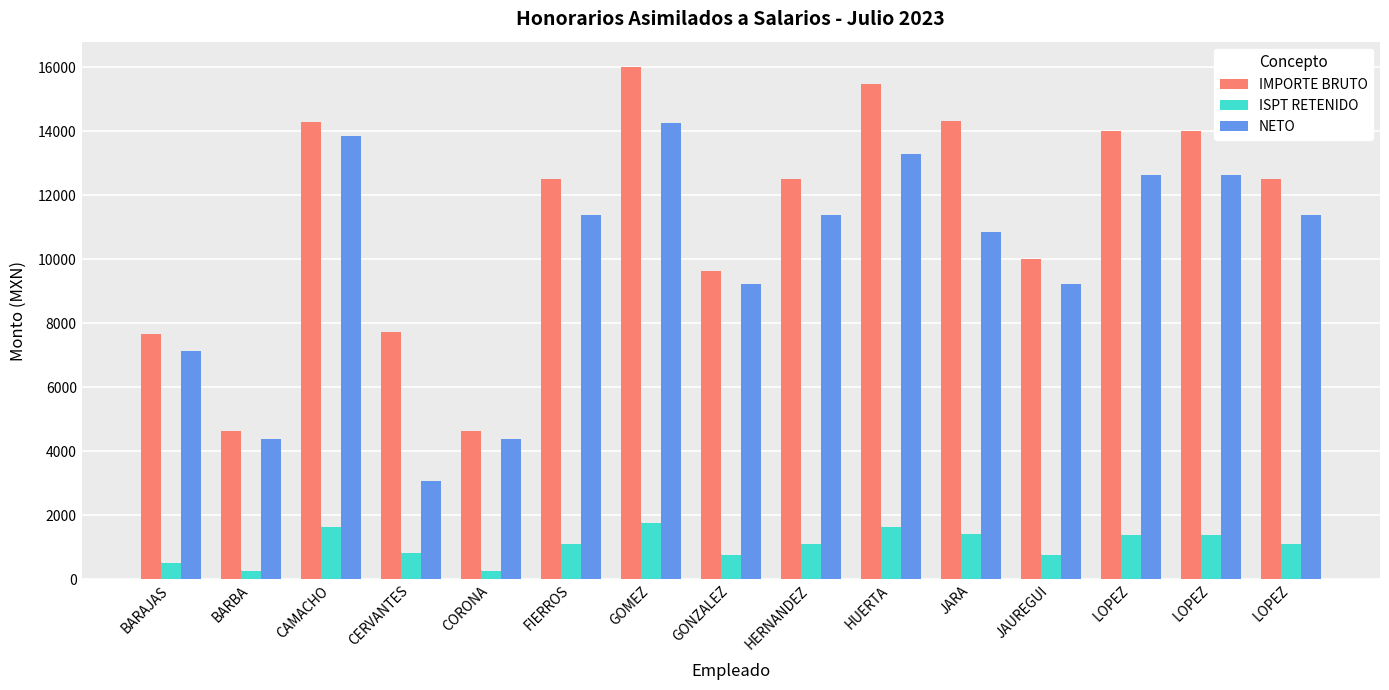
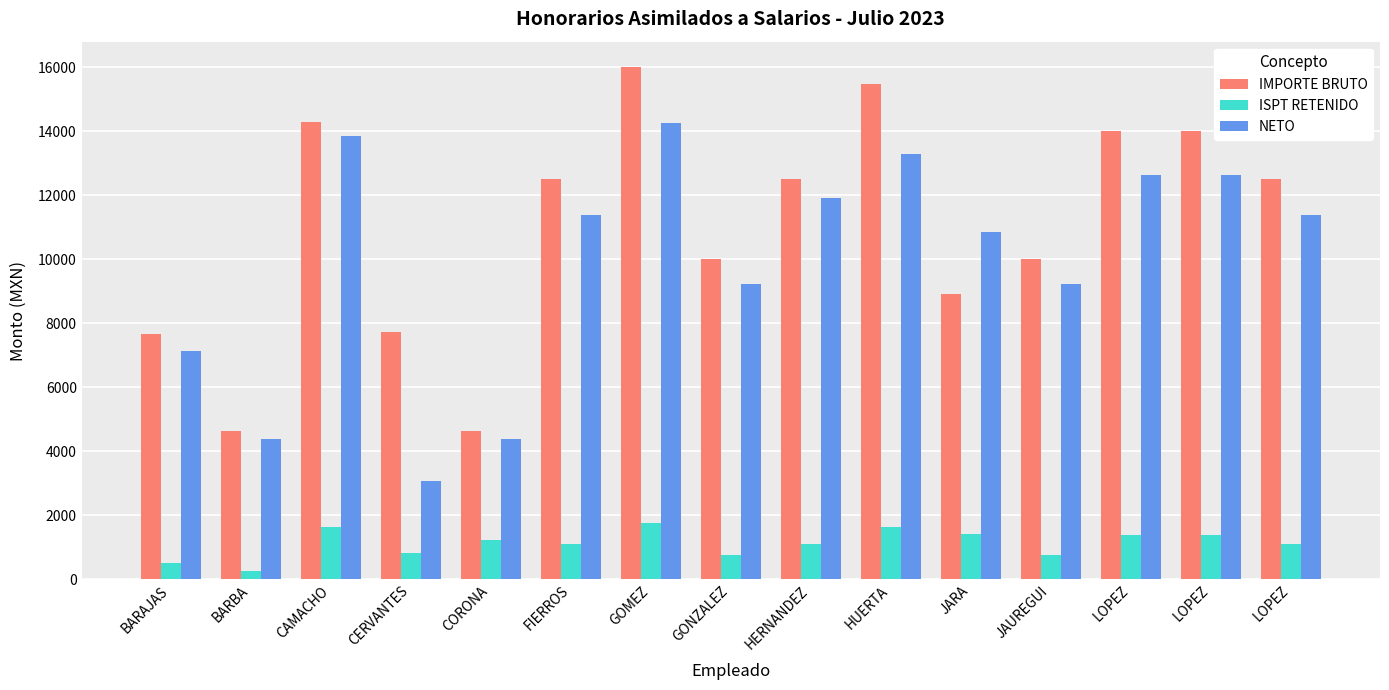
ISPT RETENIDO, CORONA: 300 -> 1200
IMPORTE BRUTO, GONZALEZ: 9600 -> 10000
NETO, HERNANDEZ: 11400 -> 11900
IMPORTE BRUTO, JARA: 14300 -> 8900
